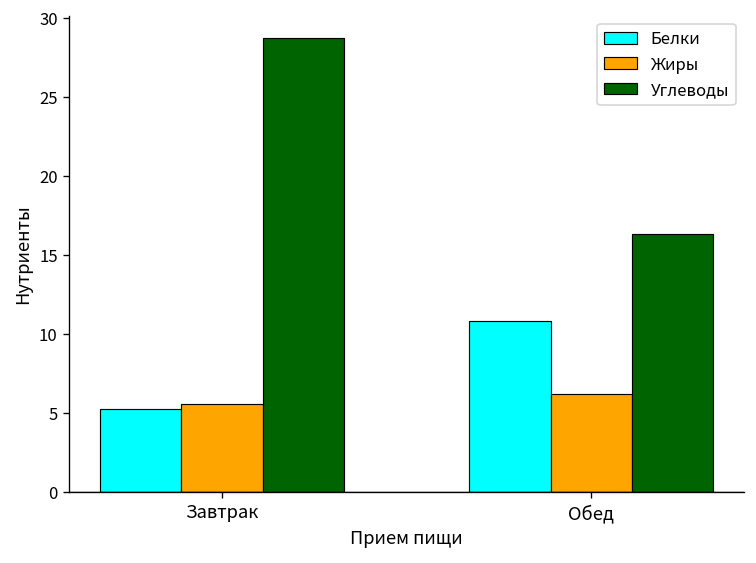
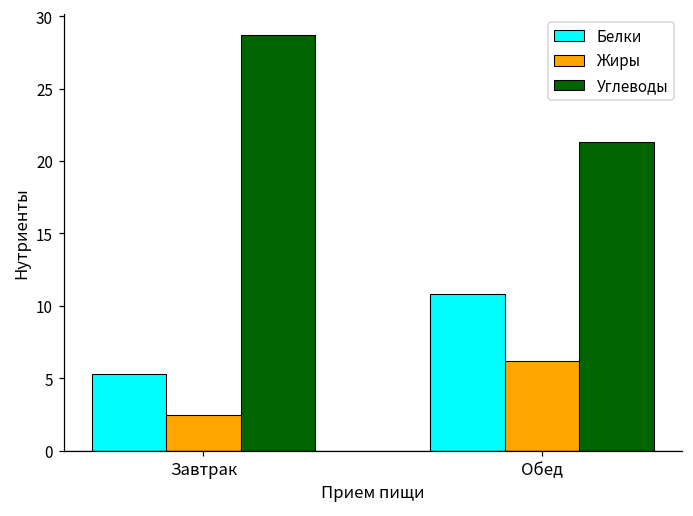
Жиры, Завтрак: 5.6 -> 2.5
Углеводы, Обед: 16.3 -> 21.3
